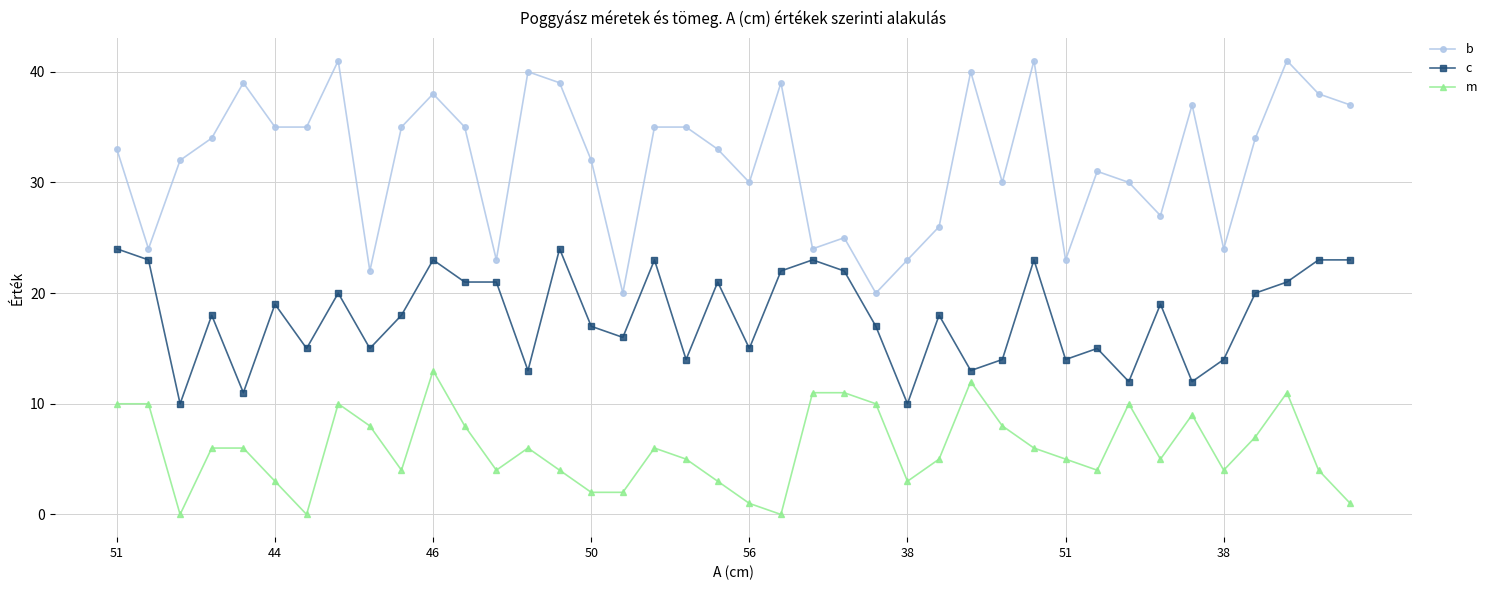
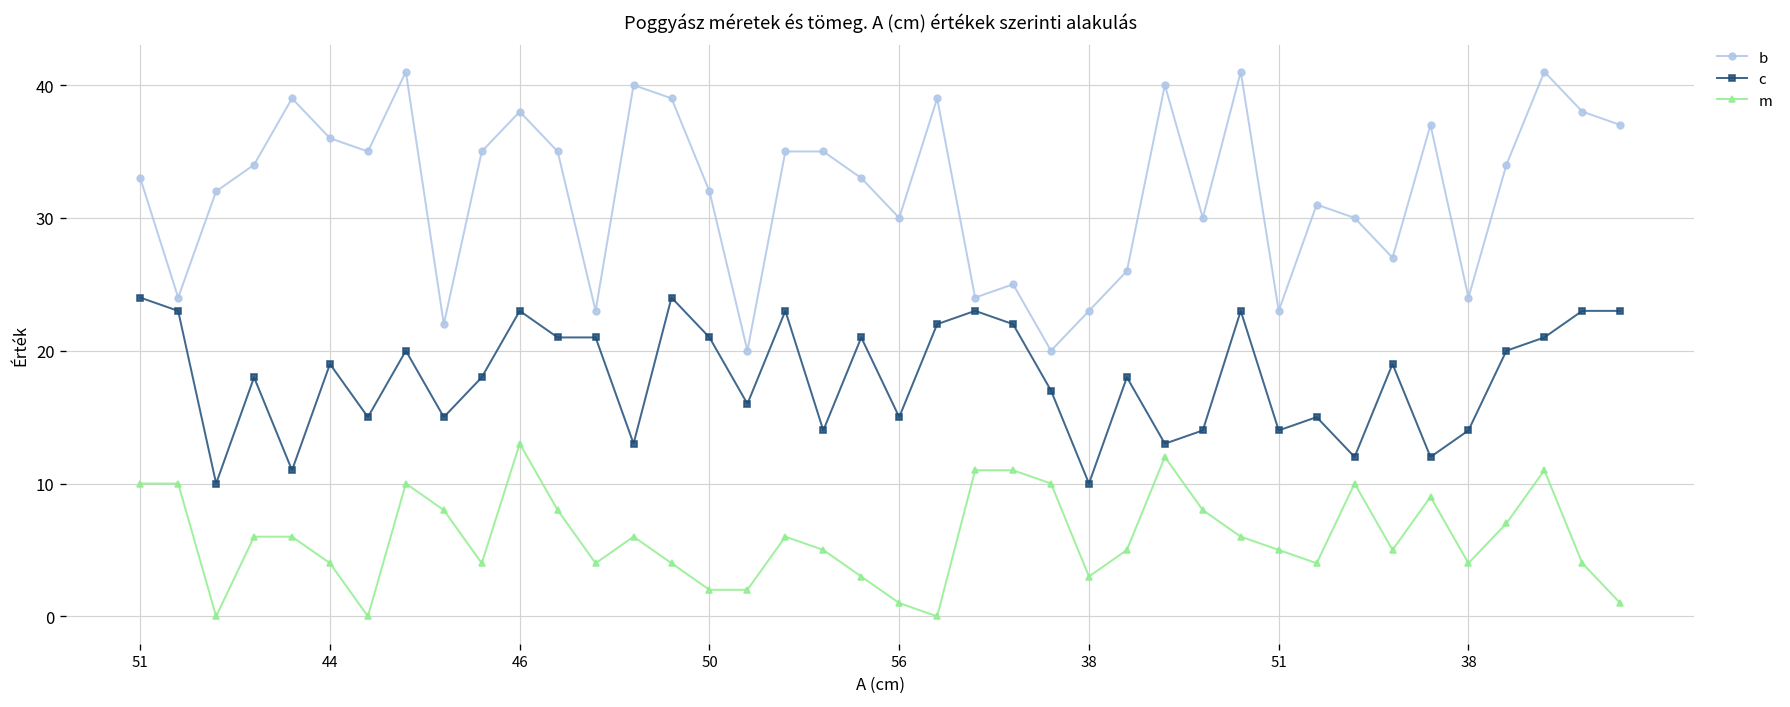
b, 44: 35 -> 36
m, 44: 3 -> 4
c, 50: 17 -> 21
